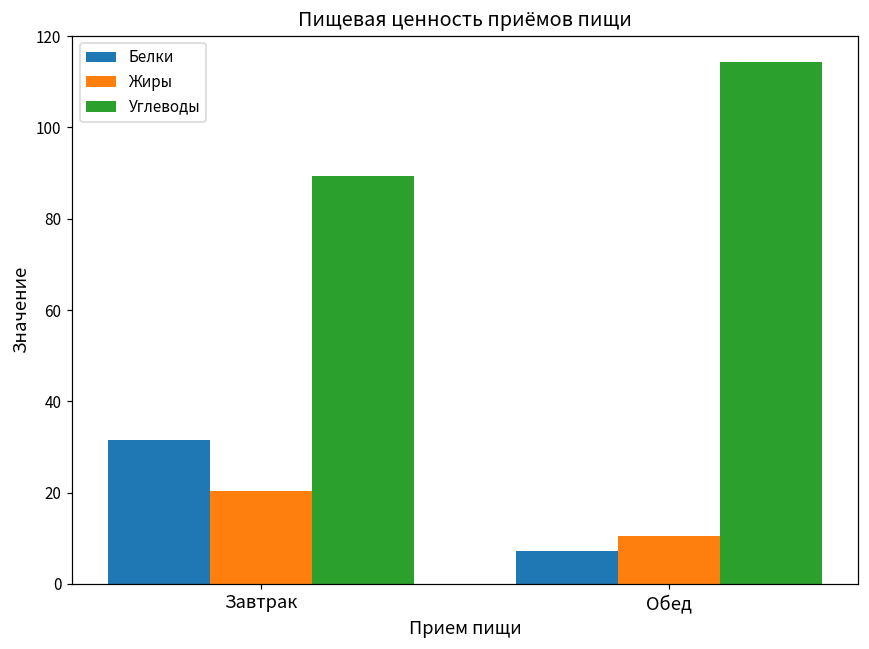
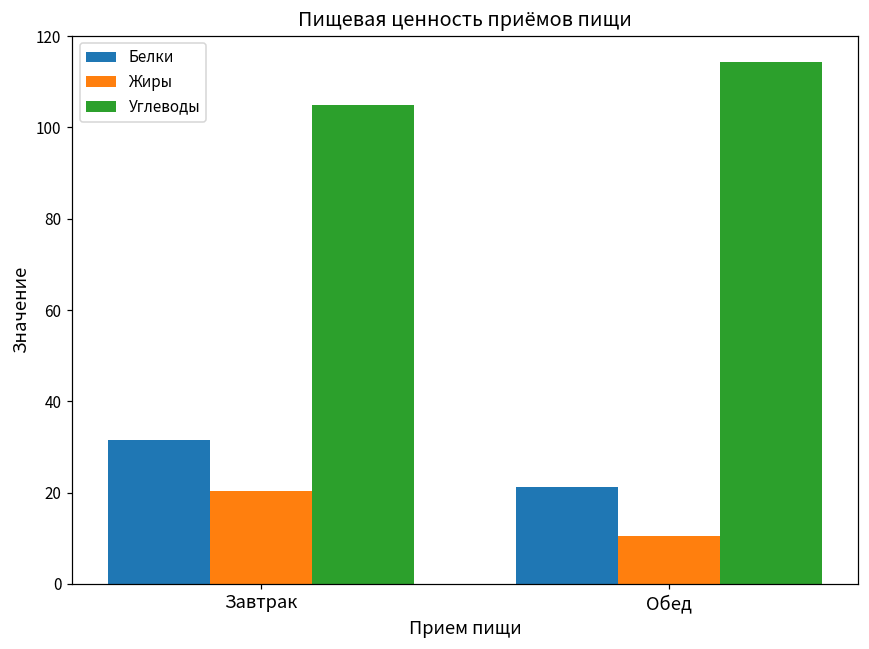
Углеводы, Завтрак: 89 -> 105
Белки, Обед: 7 -> 21
